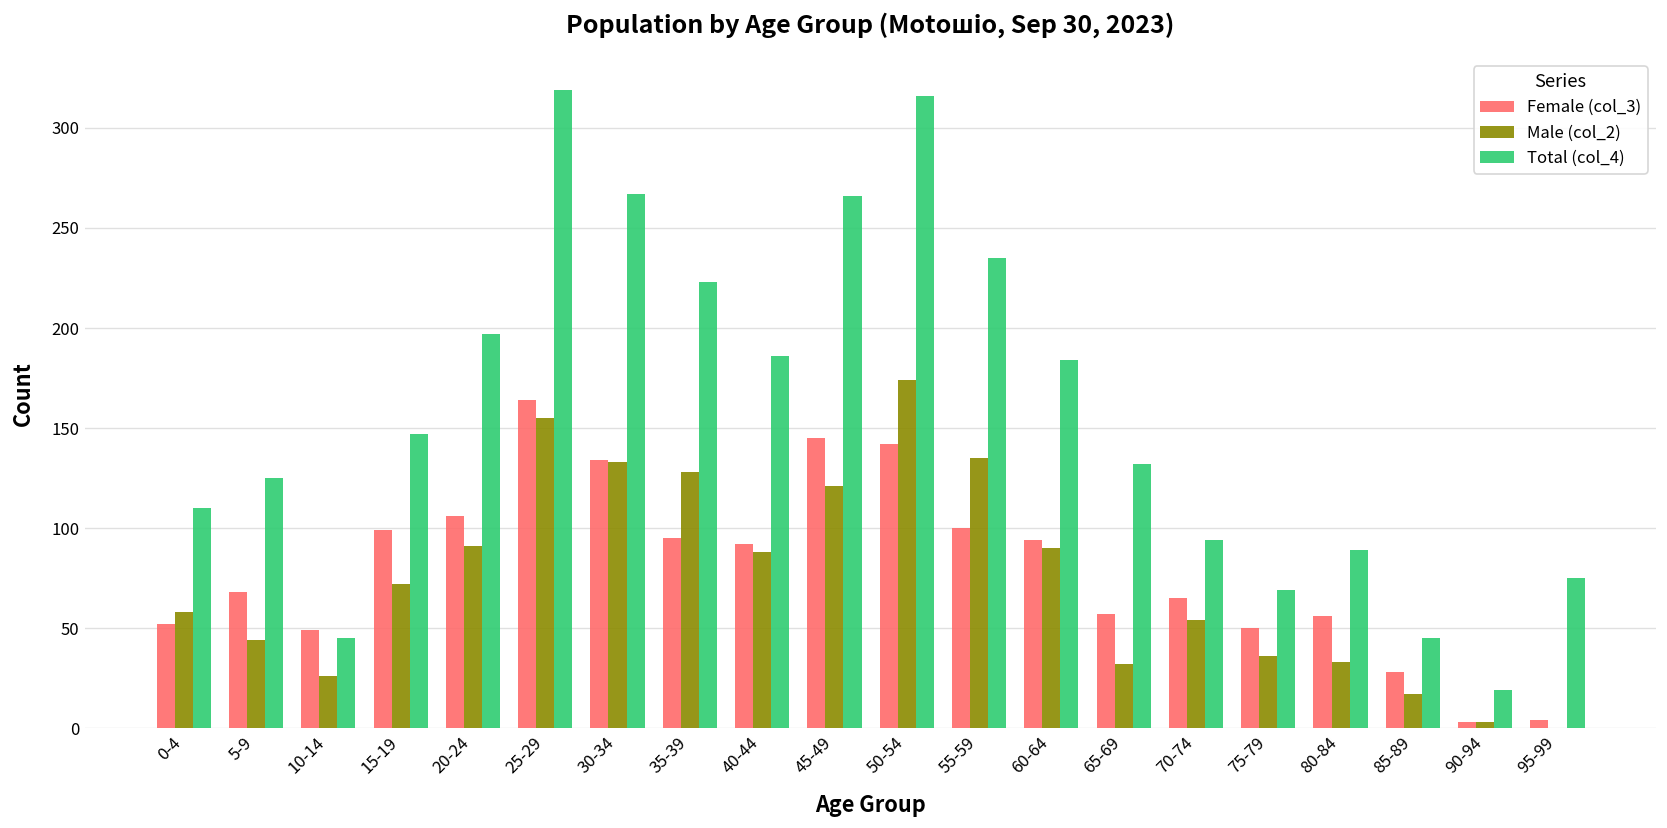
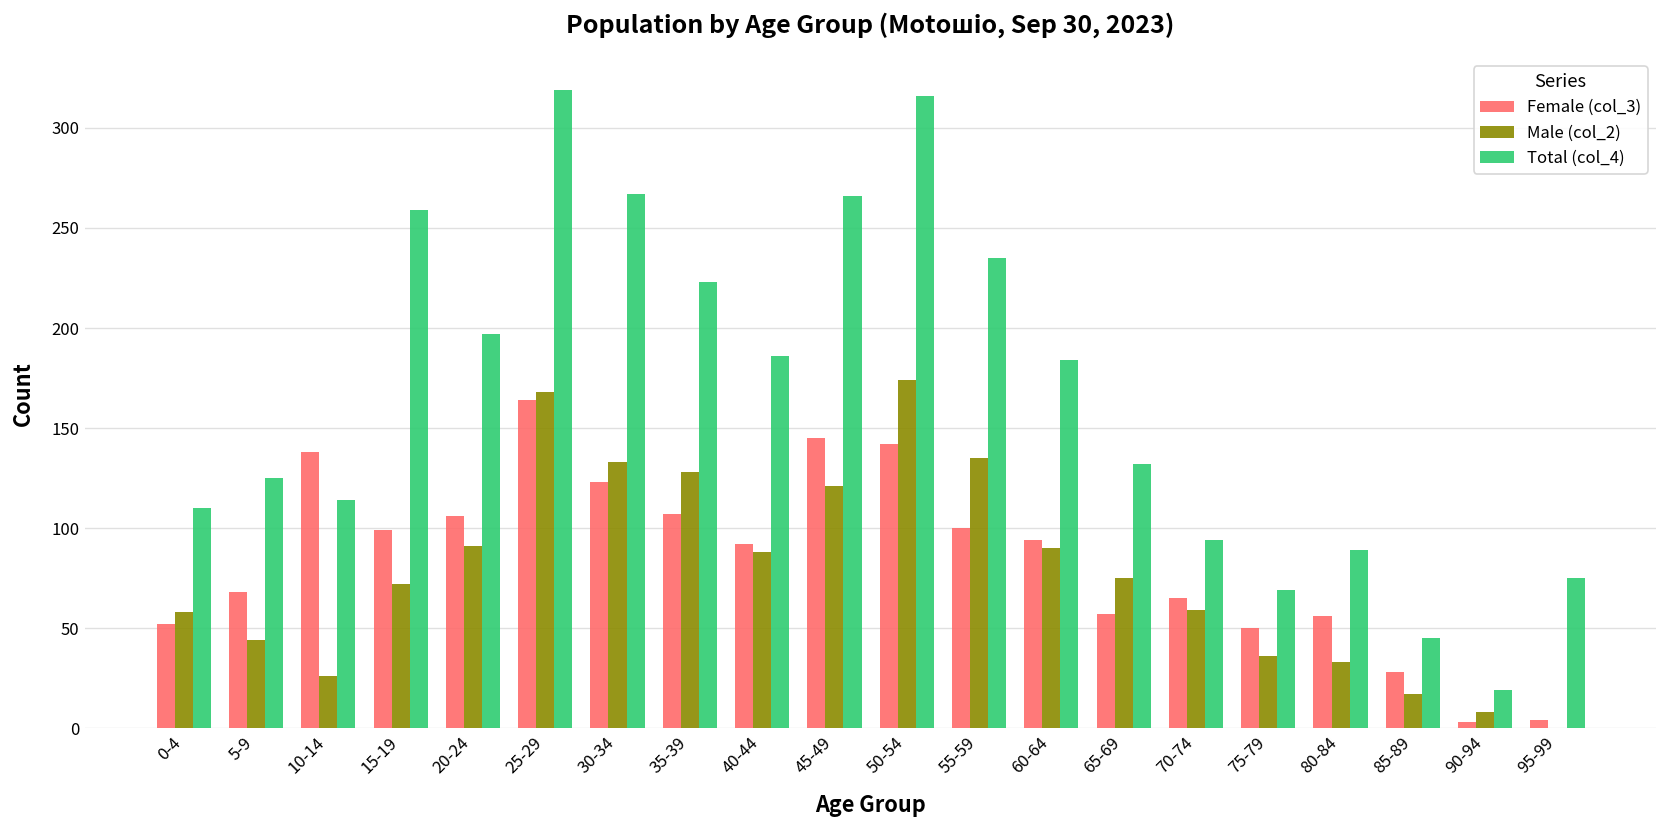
Female (col_3), 10-14: 49 -> 138
Total (col_4), 10-14: 45 -> 114
Total (col_4), 15-19: 147 -> 259
Male (col_2), 25-29: 155 -> 168
Female (col_3), 30-34: 134 -> 123
Female (col_3), 35-39: 95 -> 107
Male (col_2), 65-69: 32 -> 75
Male (col_2), 70-74: 54 -> 59
Male (col_2), 90-94: 3 -> 8
